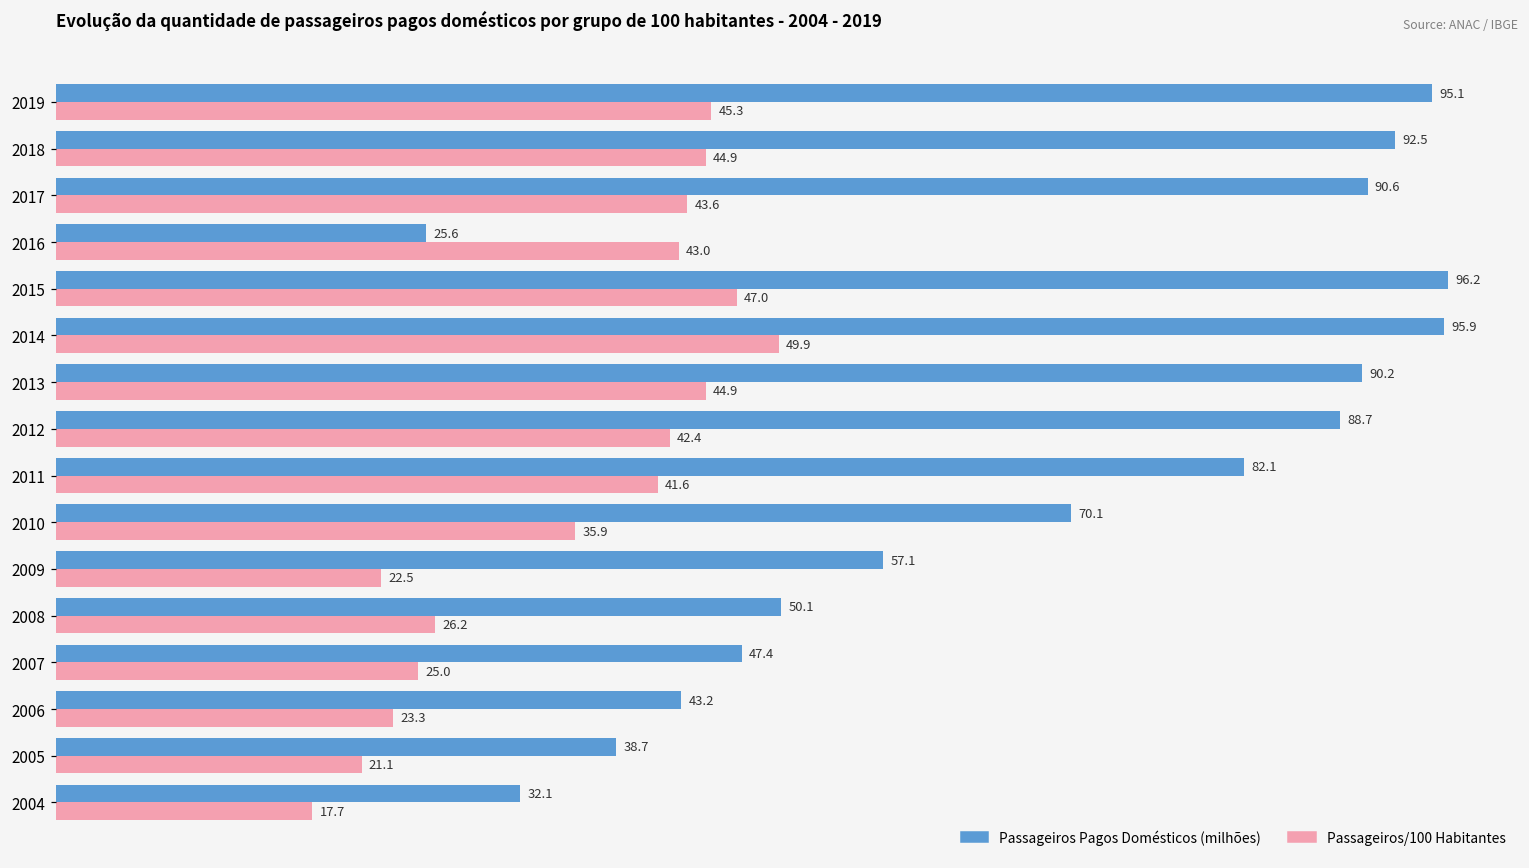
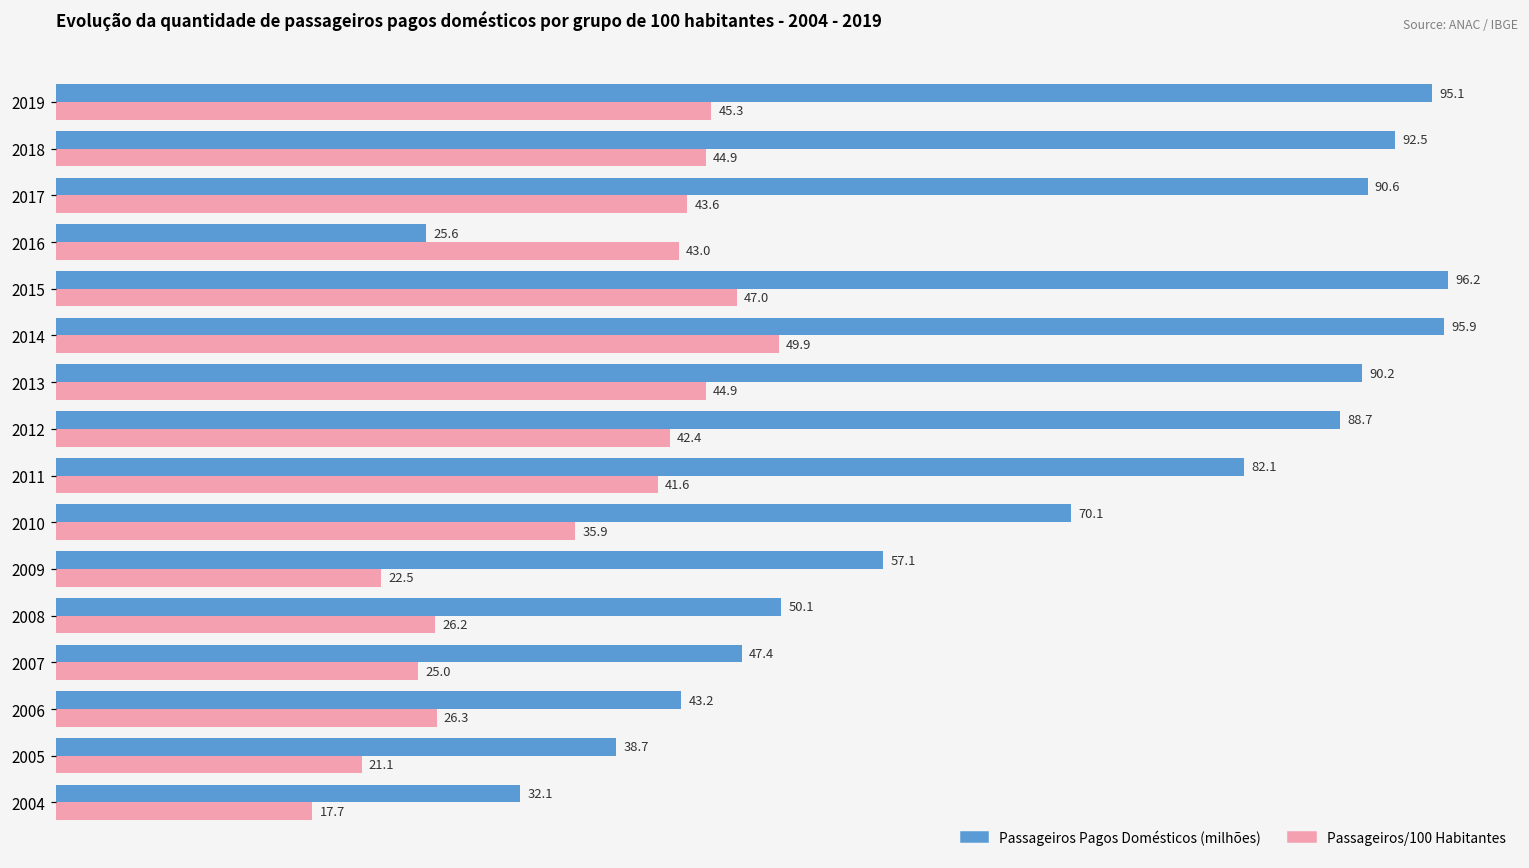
Passageiros/100 Habitantes, 2006: 23.3 -> 26.3
